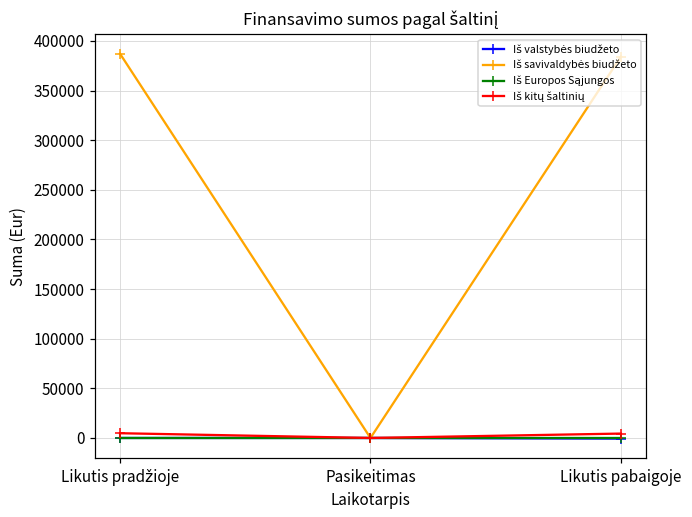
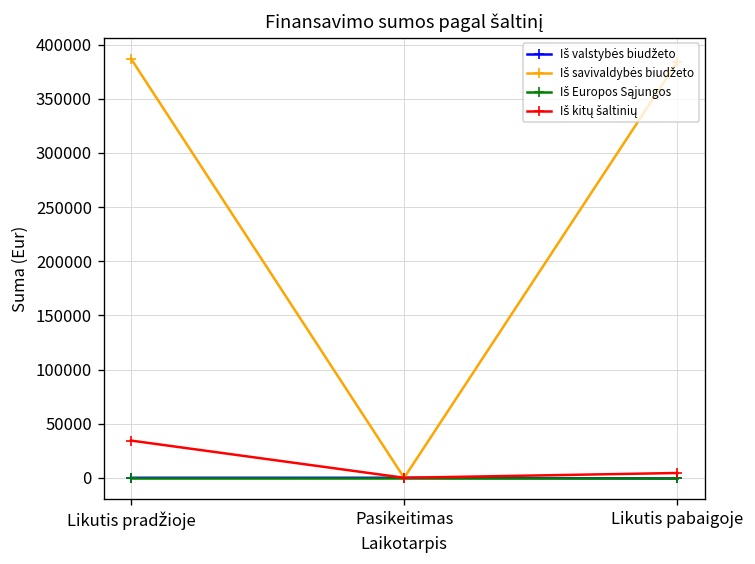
Iš kitų šaltinių, Likutis pradžioje: 0 -> 30000
